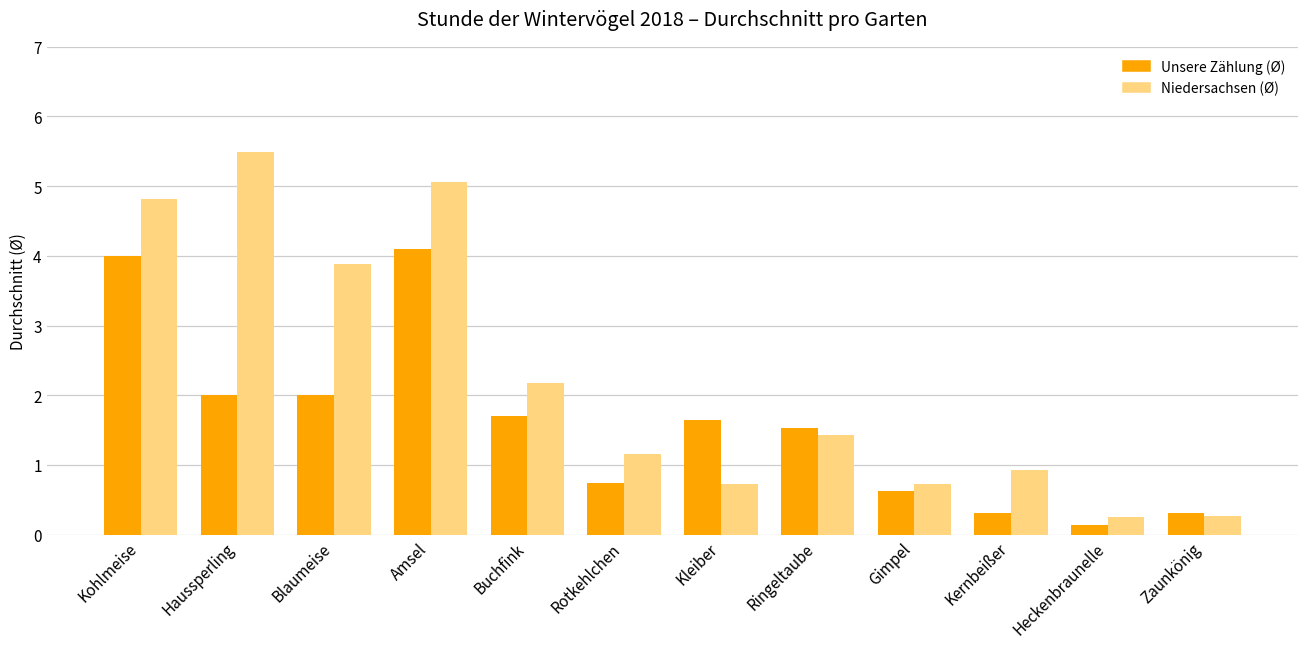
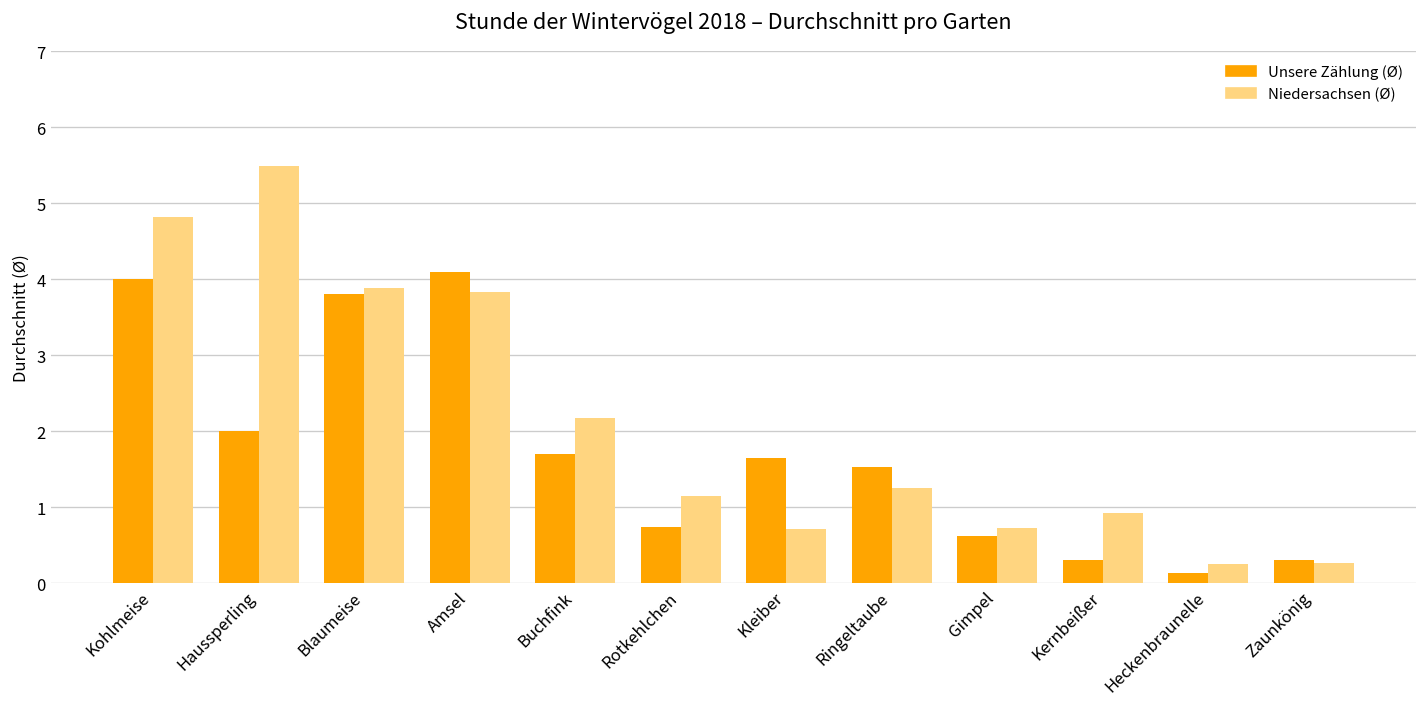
Unsere Zählung (Ø), Blaumeise: 2.0 -> 3.8
Niedersachsen (Ø), Amsel: 5.1 -> 3.8
Niedersachsen (Ø), Ringeltaube: 1.4 -> 1.3
